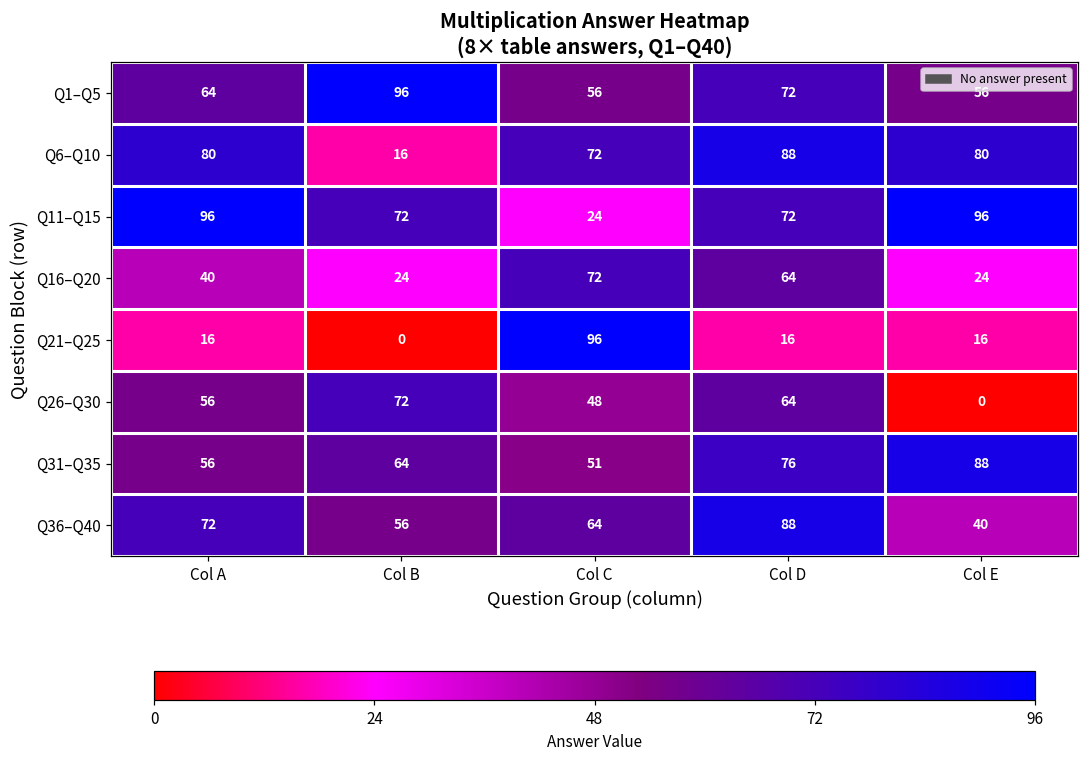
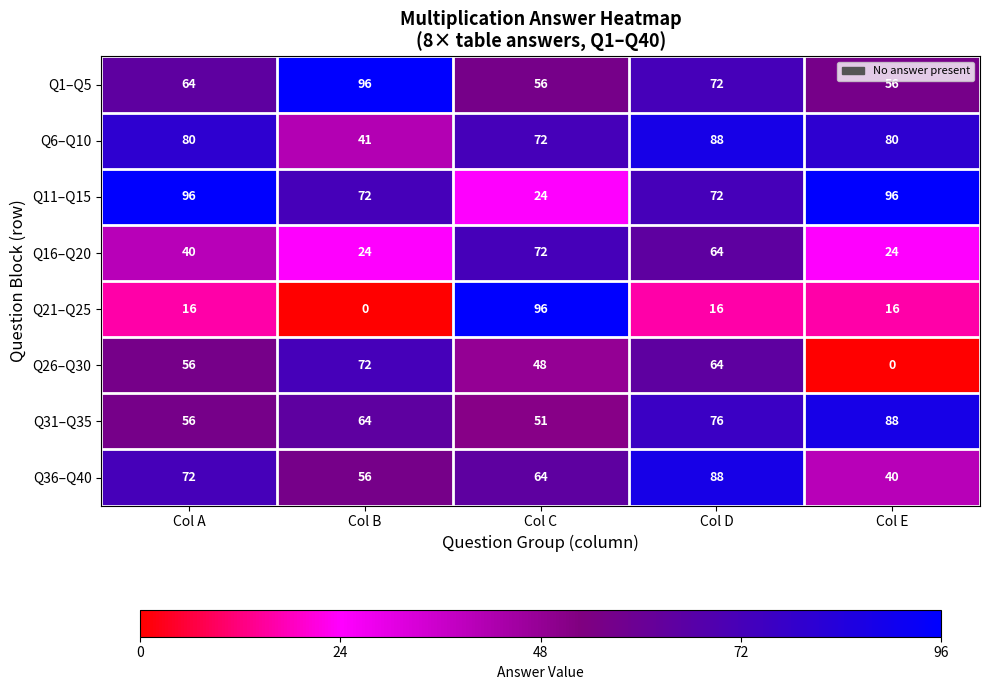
Q6–Q10, Col B: 16 -> 41
